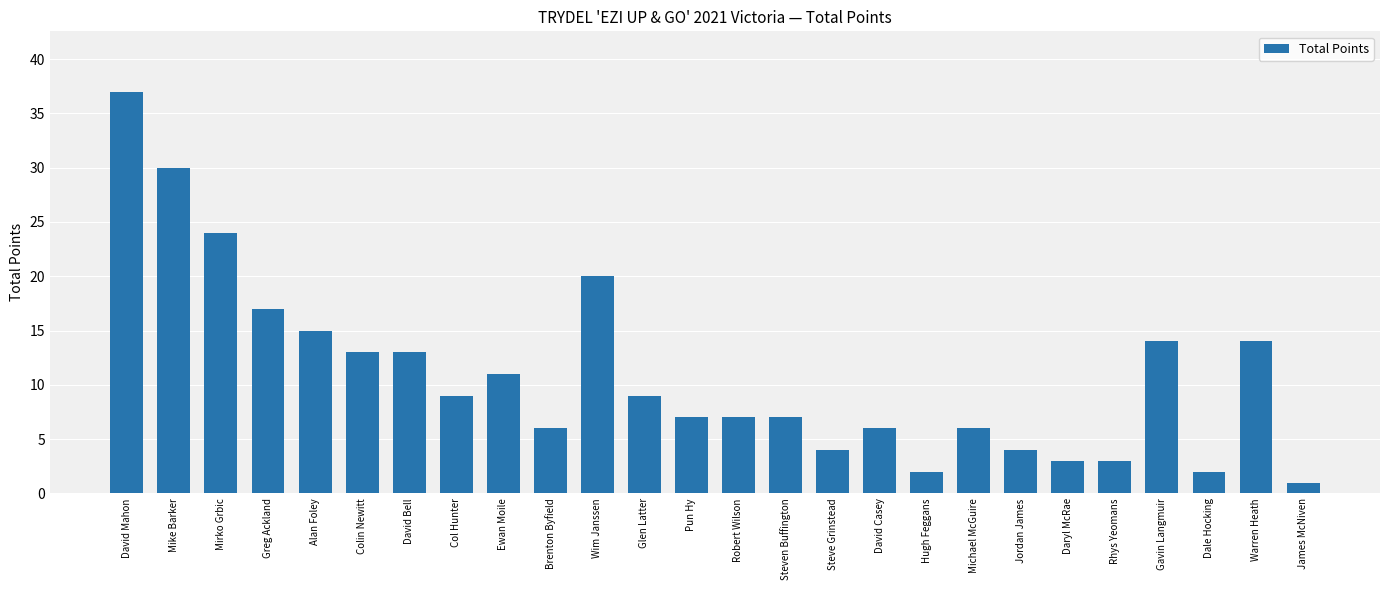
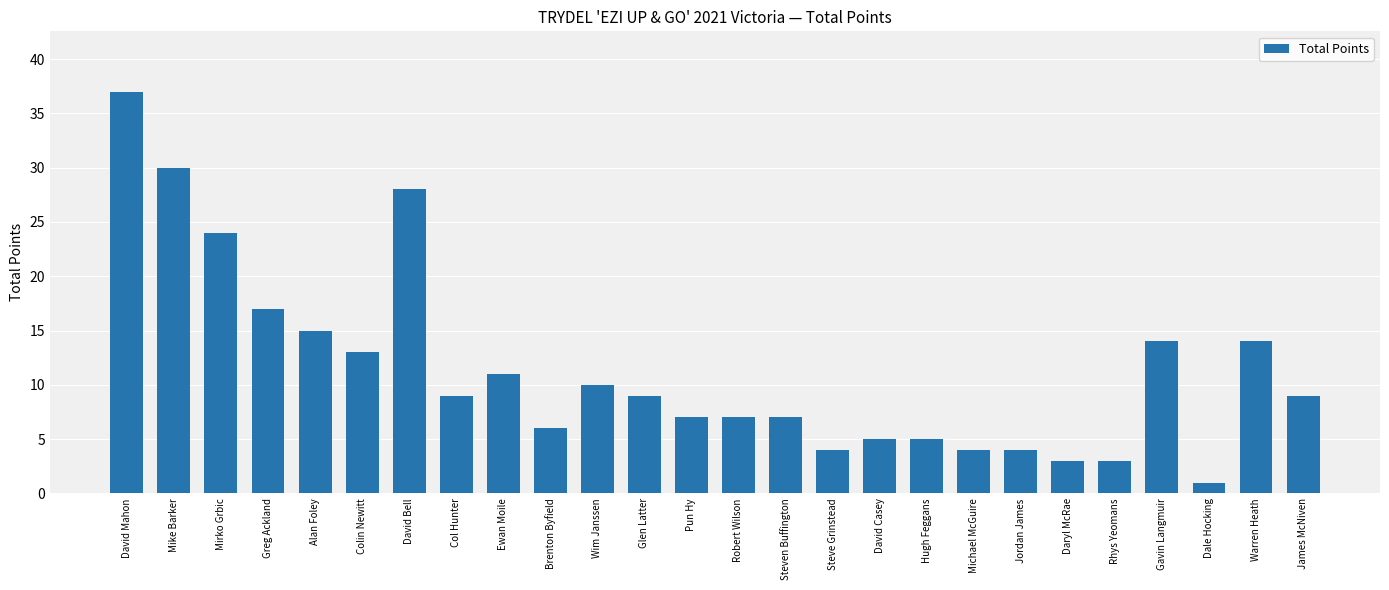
David Bell: 13 -> 28
Wim Janssen: 20 -> 10
David Casey: 6 -> 5
Hugh Feggans: 2 -> 5
Michael McGuire: 6 -> 4
Dale Hocking: 2 -> 1
James McNiven: 1 -> 9
